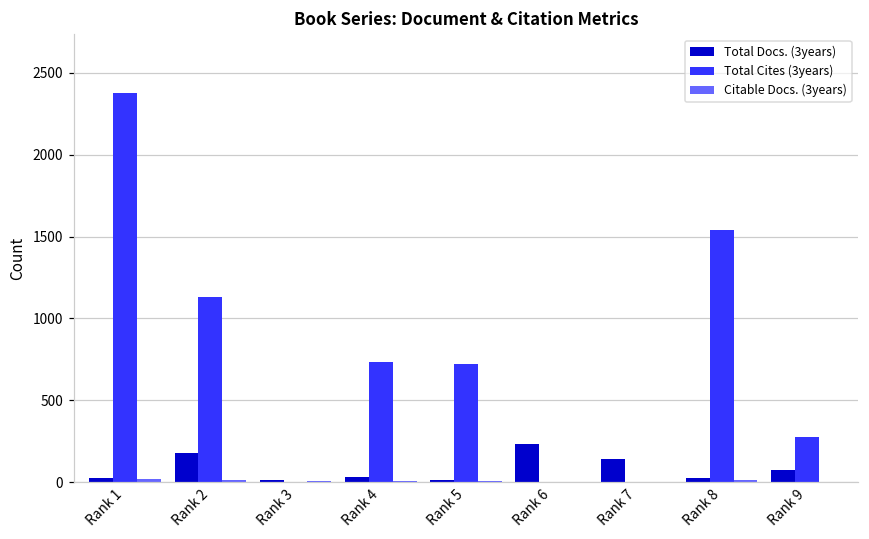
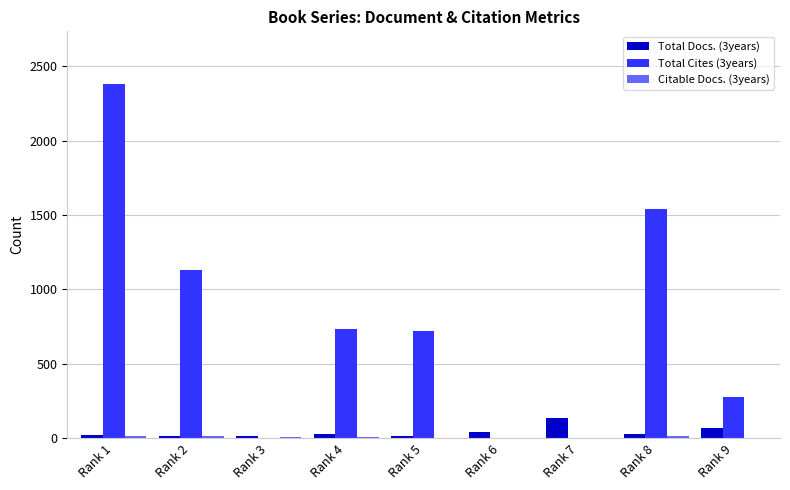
Total Docs. (3years), Rank 2: 180 -> 10
Total Docs. (3years), Rank 6: 230 -> 40
